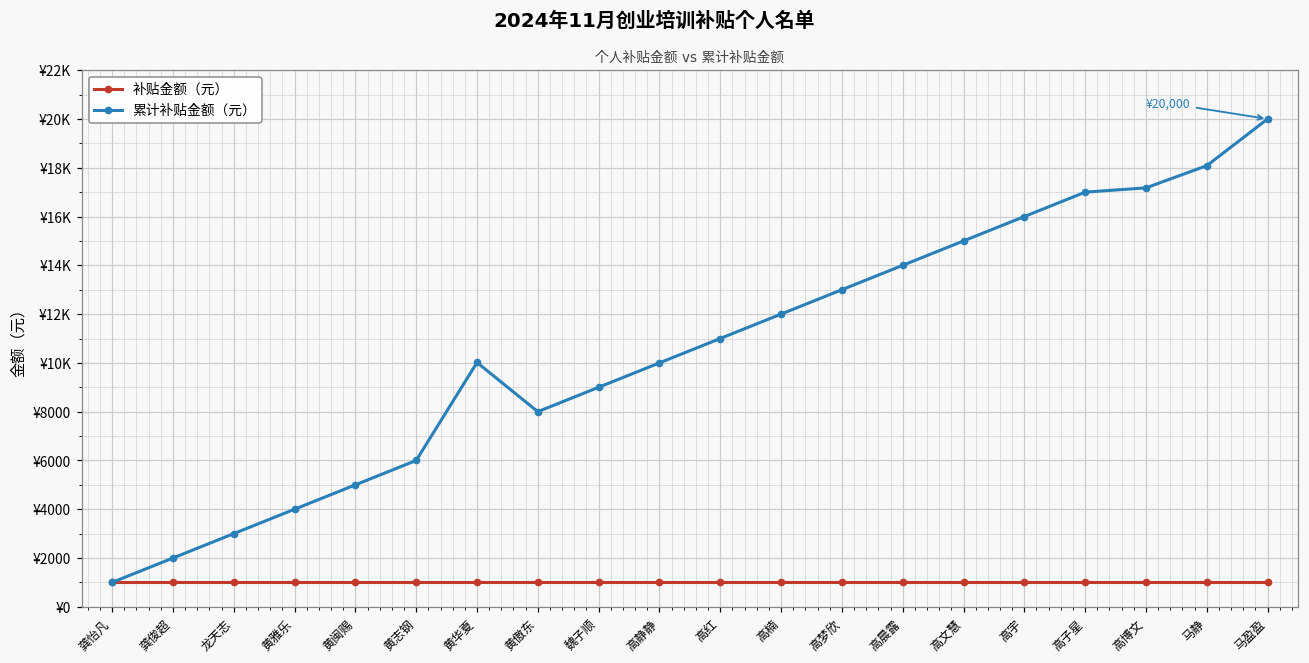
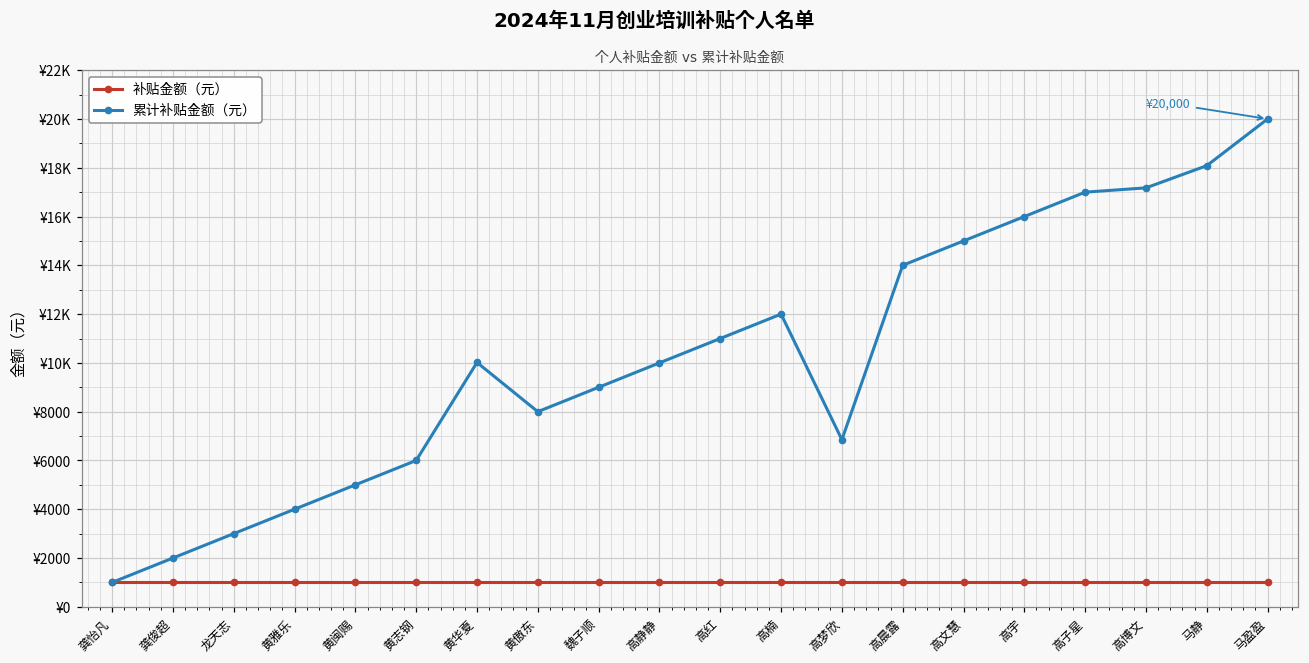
累计补贴金额（元）, 高梦欣: ¥13000 -> ¥6900
